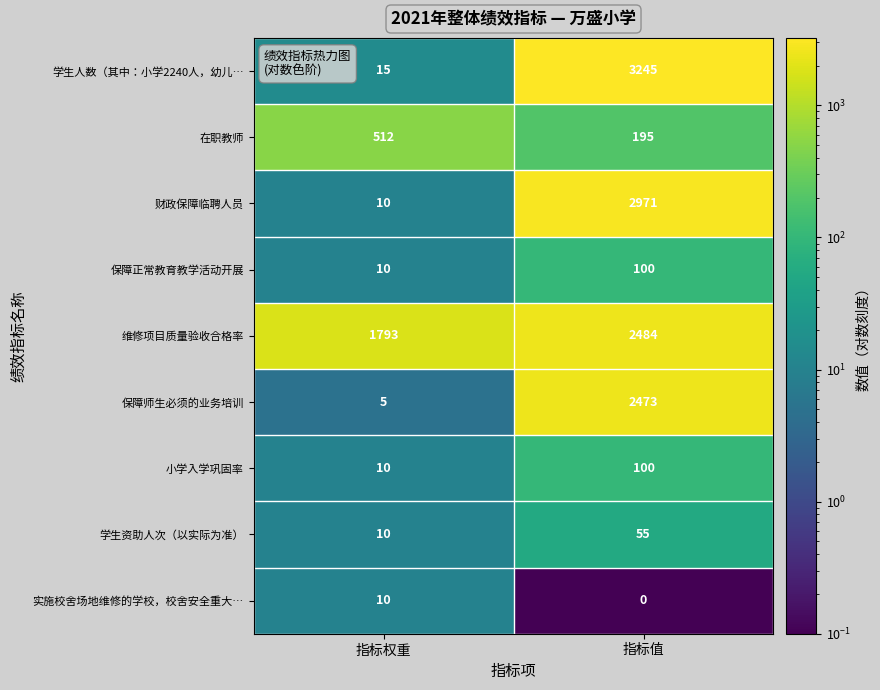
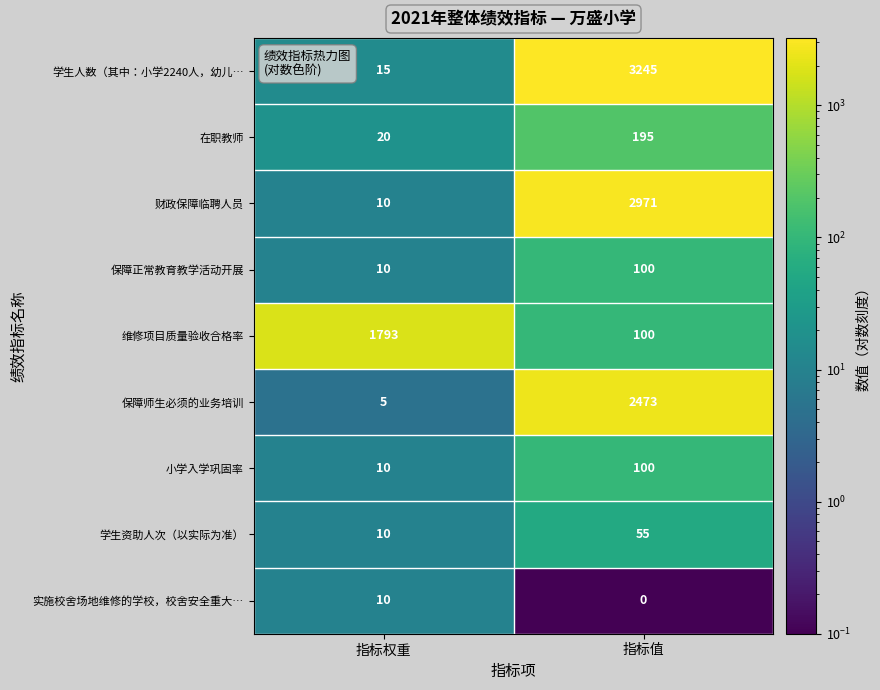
在职教师, 指标权重: 512 -> 20
维修项目质量验收合格率, 指标值: 2484 -> 100
